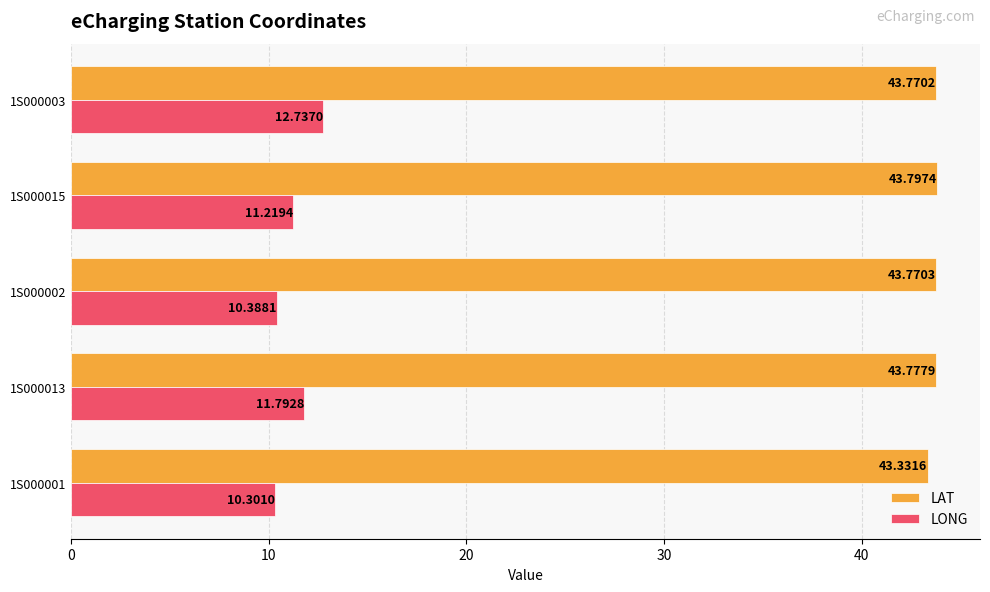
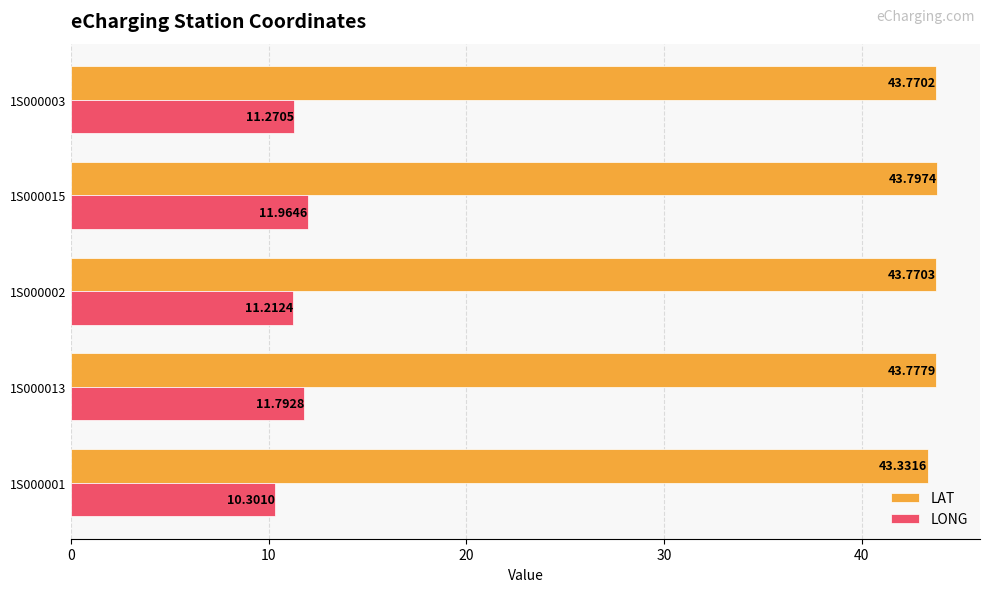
LONG, 1S000003: 12.7370 -> 11.2705
LONG, 1S000015: 11.2194 -> 11.9646
LONG, 1S000002: 10.3881 -> 11.2124
